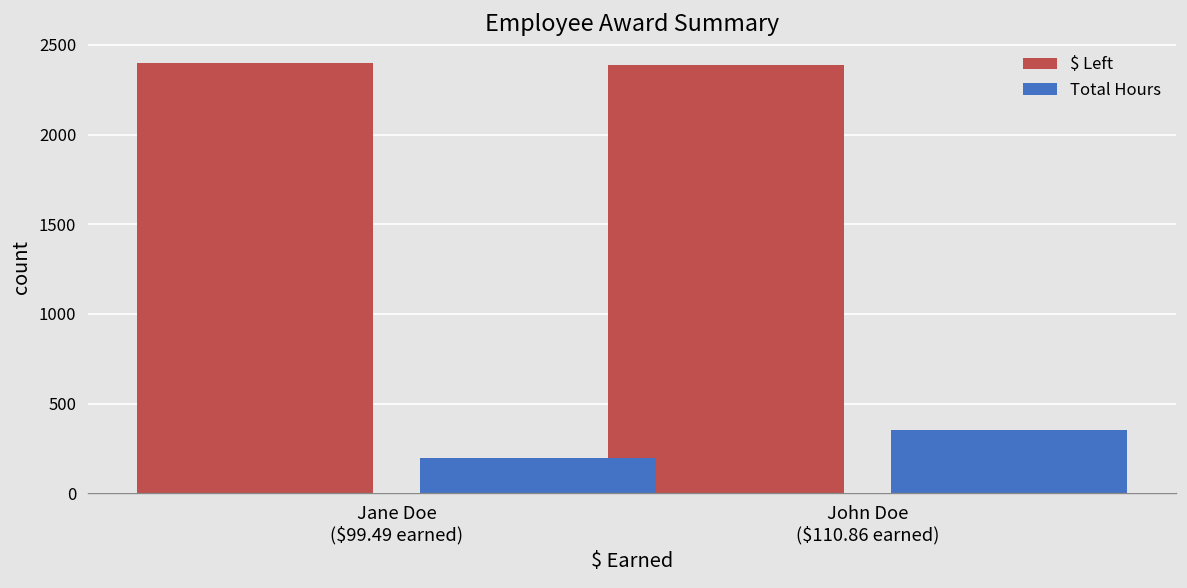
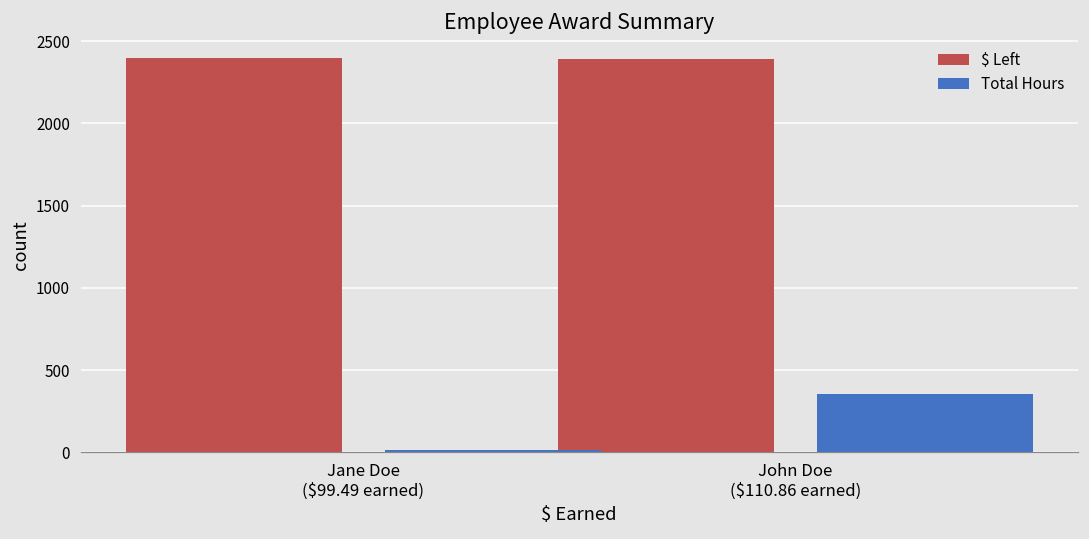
Total Hours, Jane Doe ($99.49 earned): 200 -> 10
